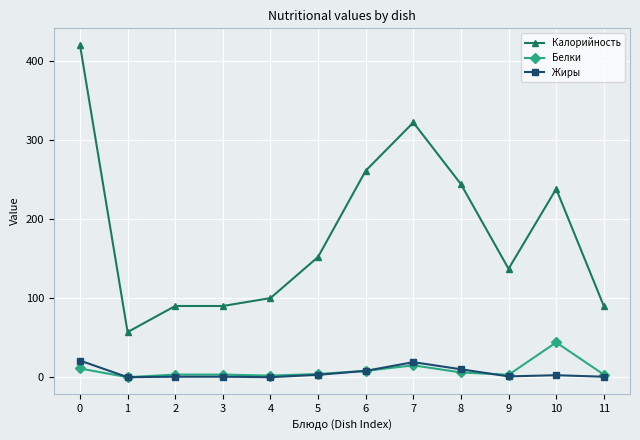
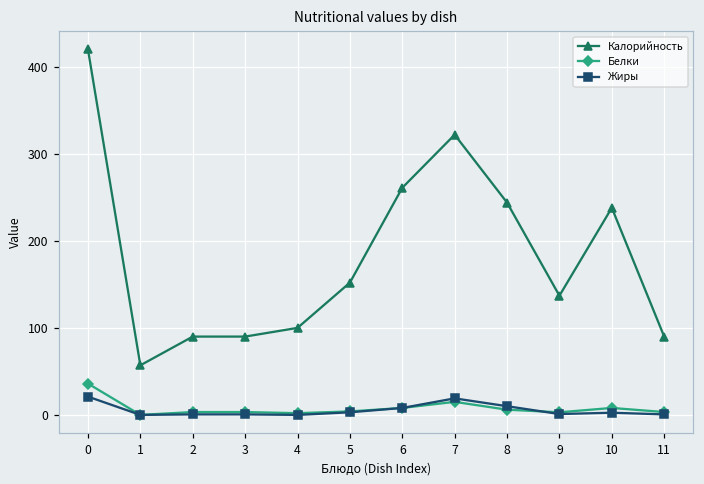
Белки, 0: 10 -> 40
Белки, 10: 40 -> 10
